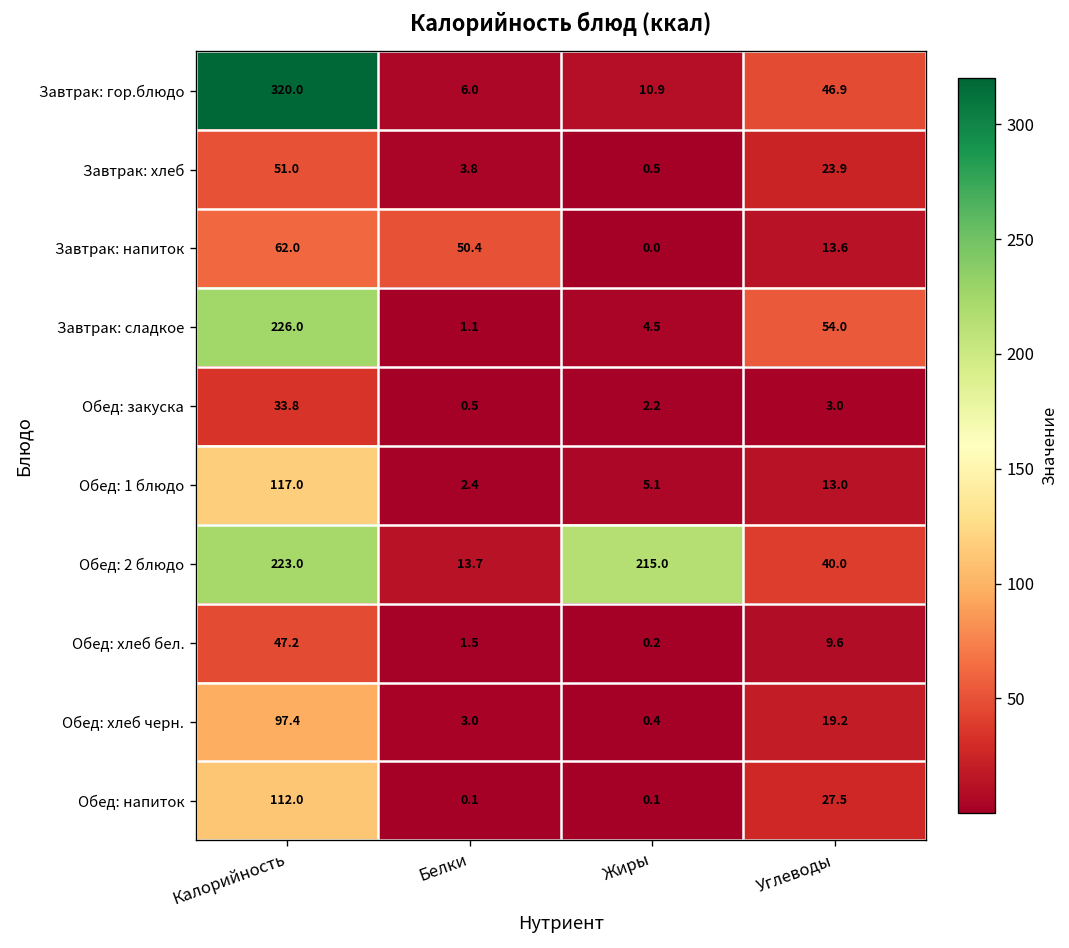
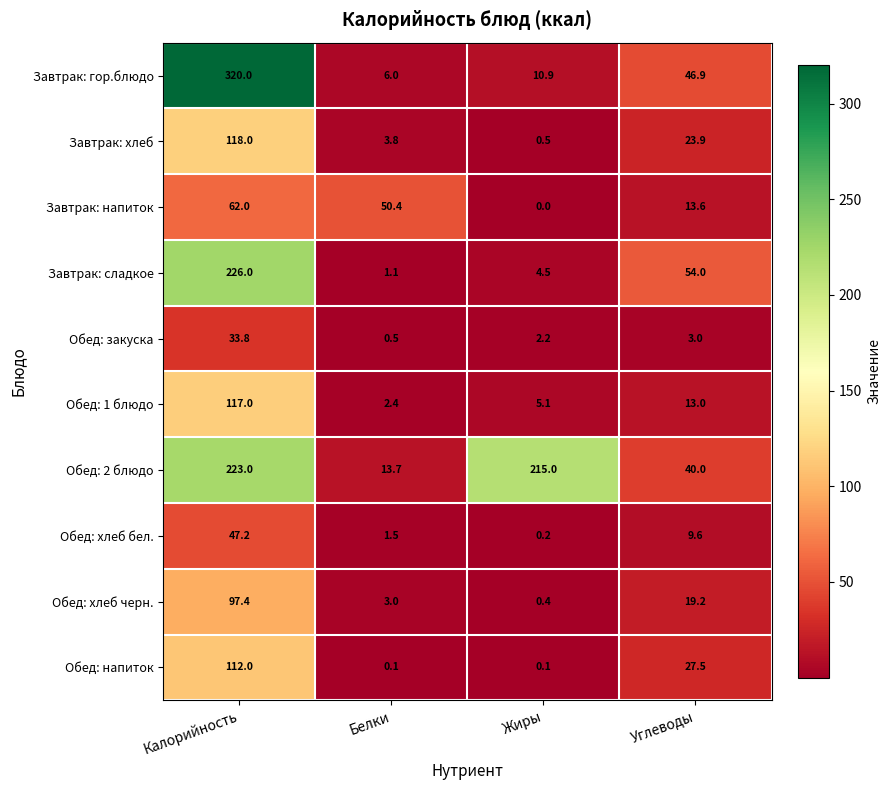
Завтрак: хлеб, Калорийность: 51.0 -> 118.0
